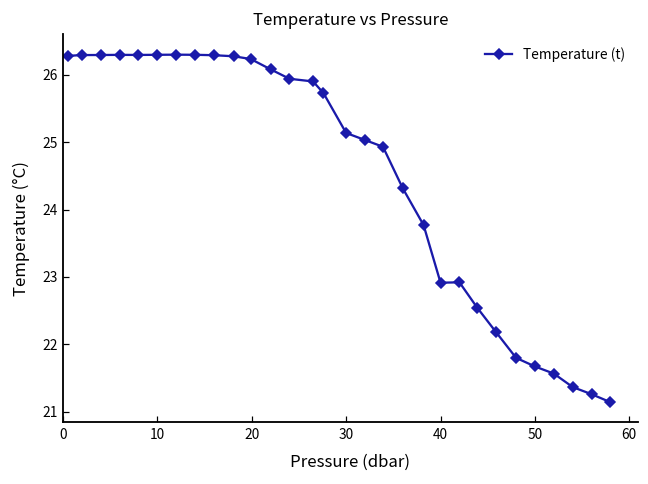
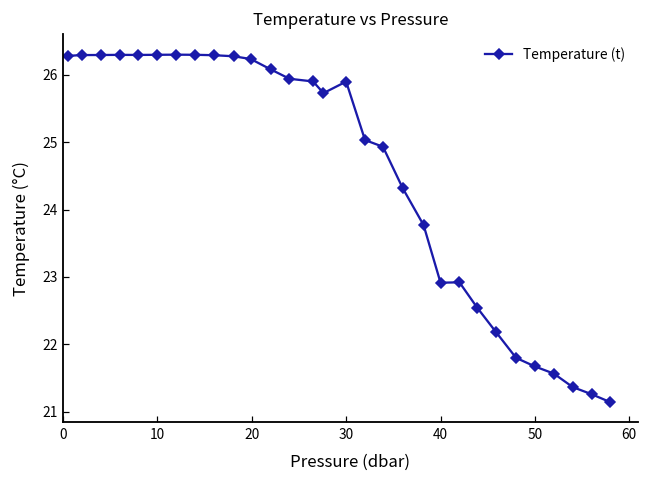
30: 25.1 -> 25.9
